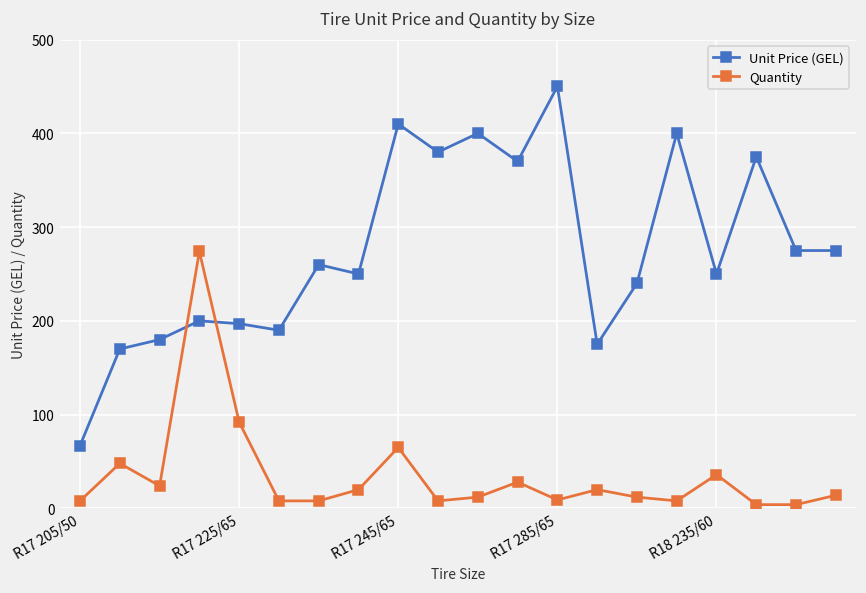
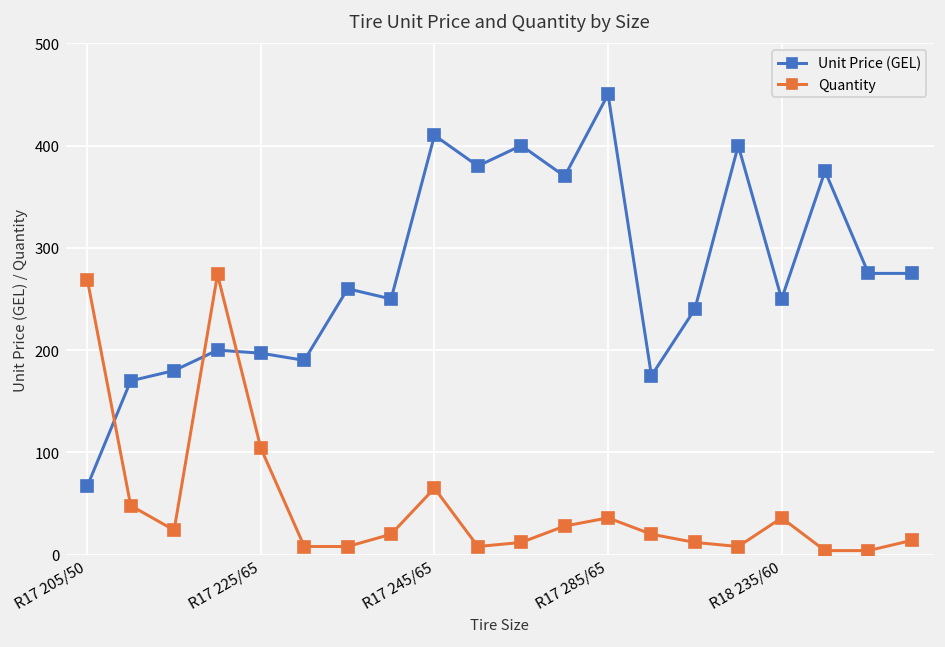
Quantity, R17 205/50: 10 -> 270
Quantity, R17 225/65: 90 -> 100
Quantity, R17 285/65: 10 -> 40
